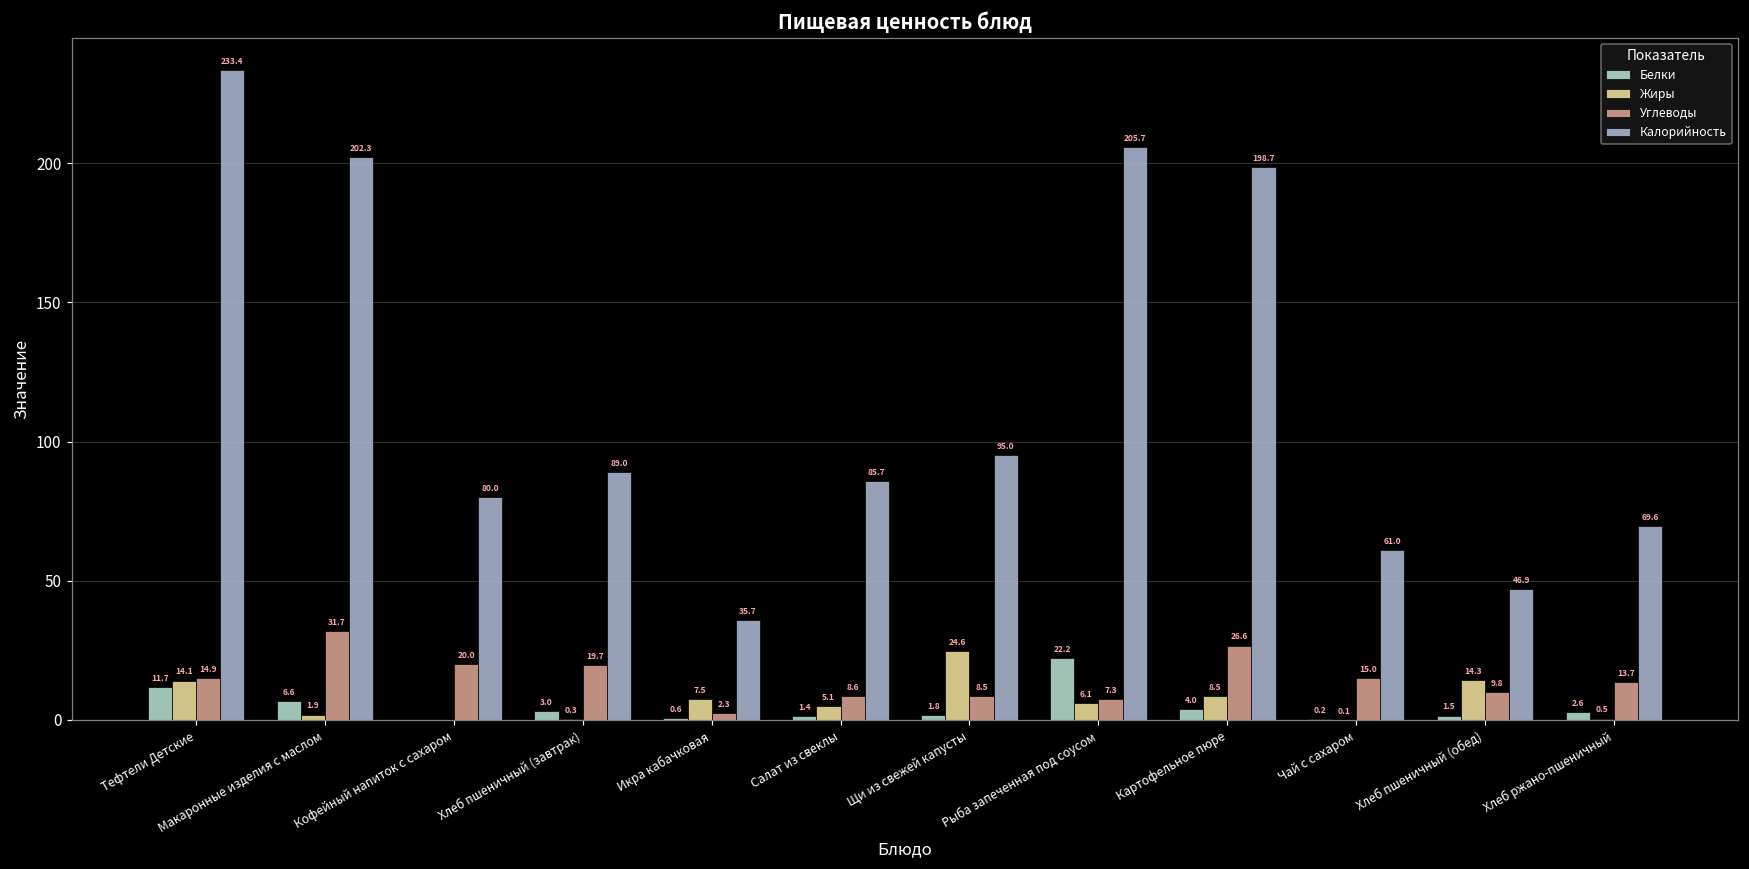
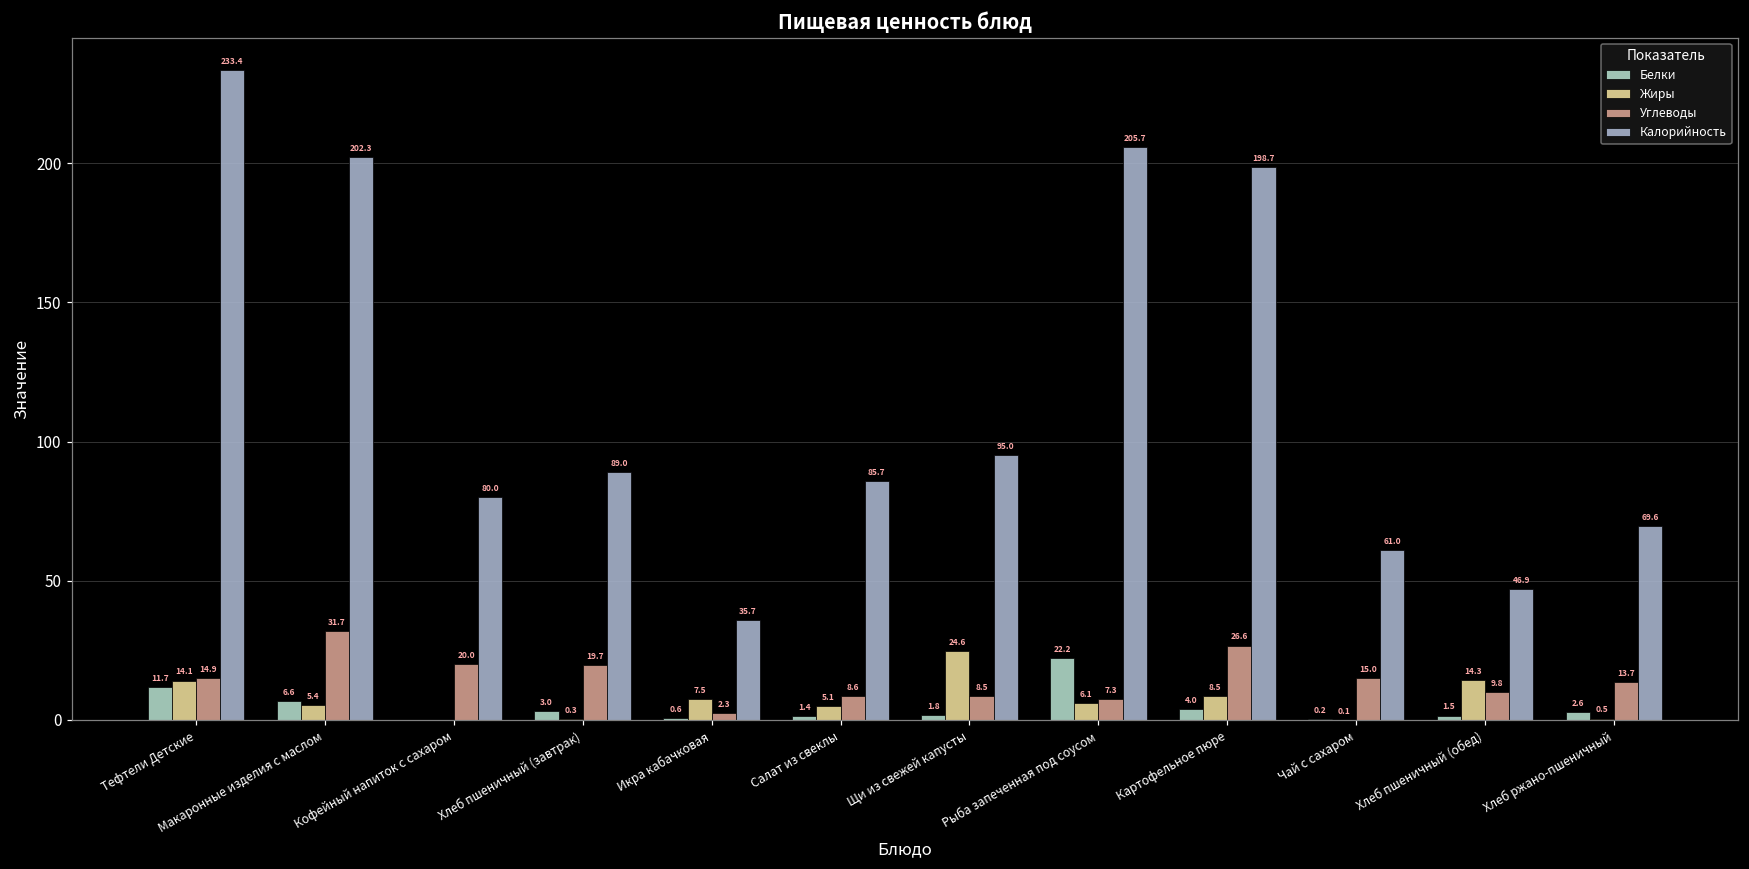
Жиры, Макаронные изделия с маслом: 1.9 -> 5.4
